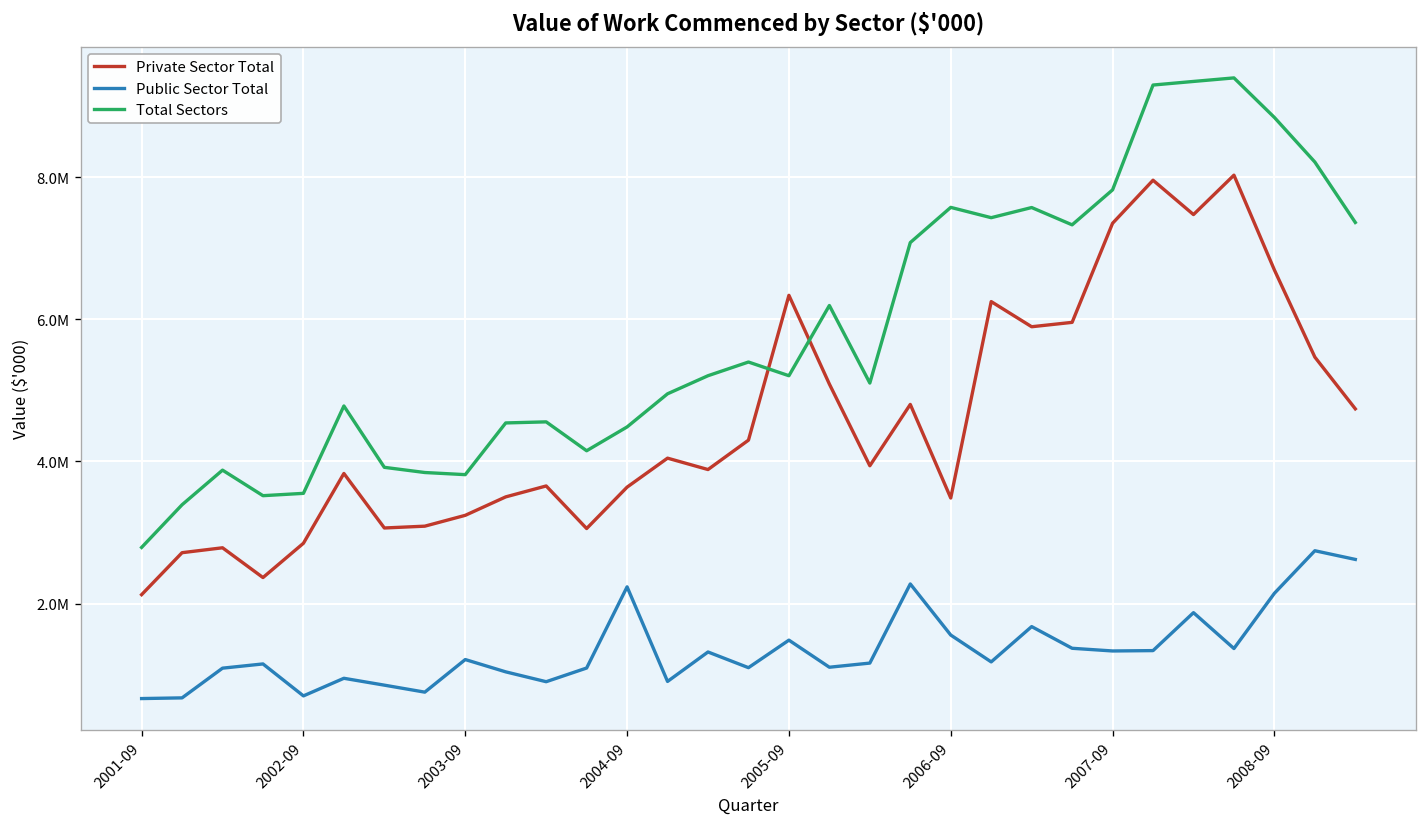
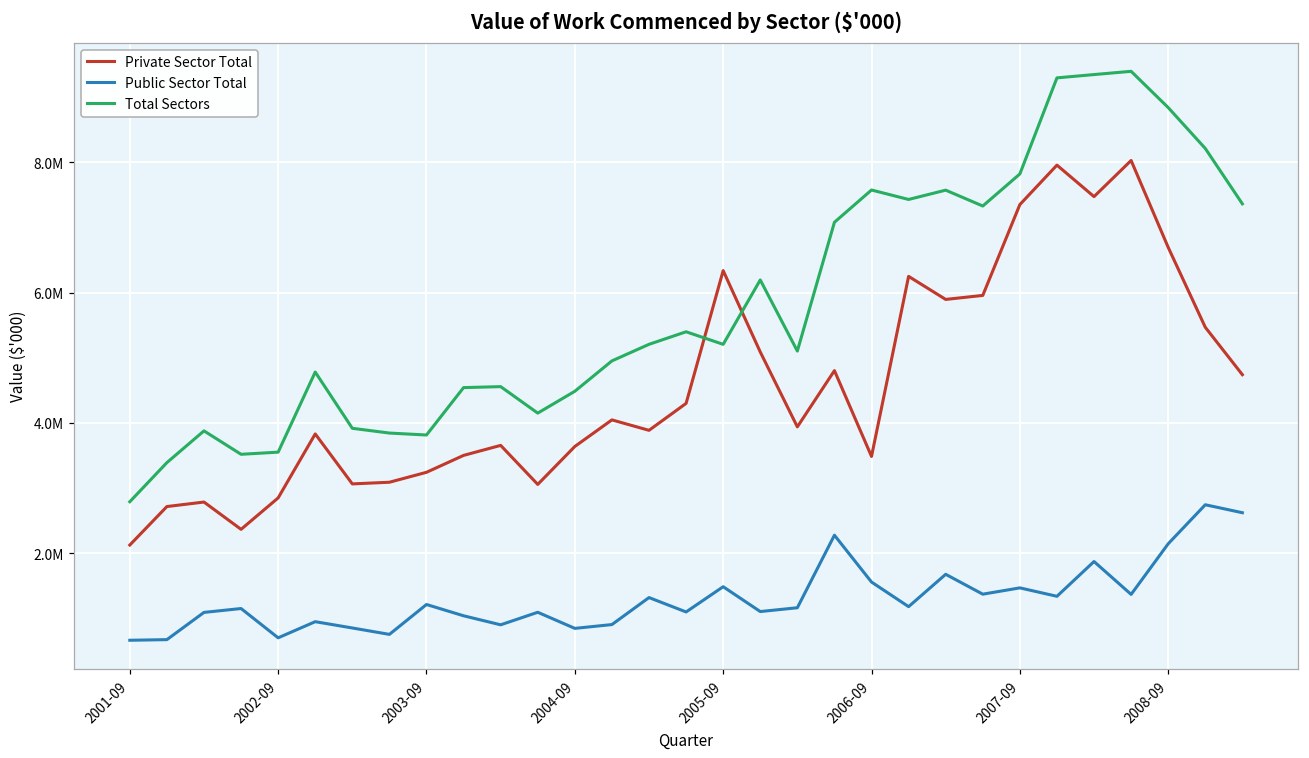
Public Sector Total, 2004-09: 2200000 -> 800000
Public Sector Total, 2007-09: 1300000 -> 1500000
